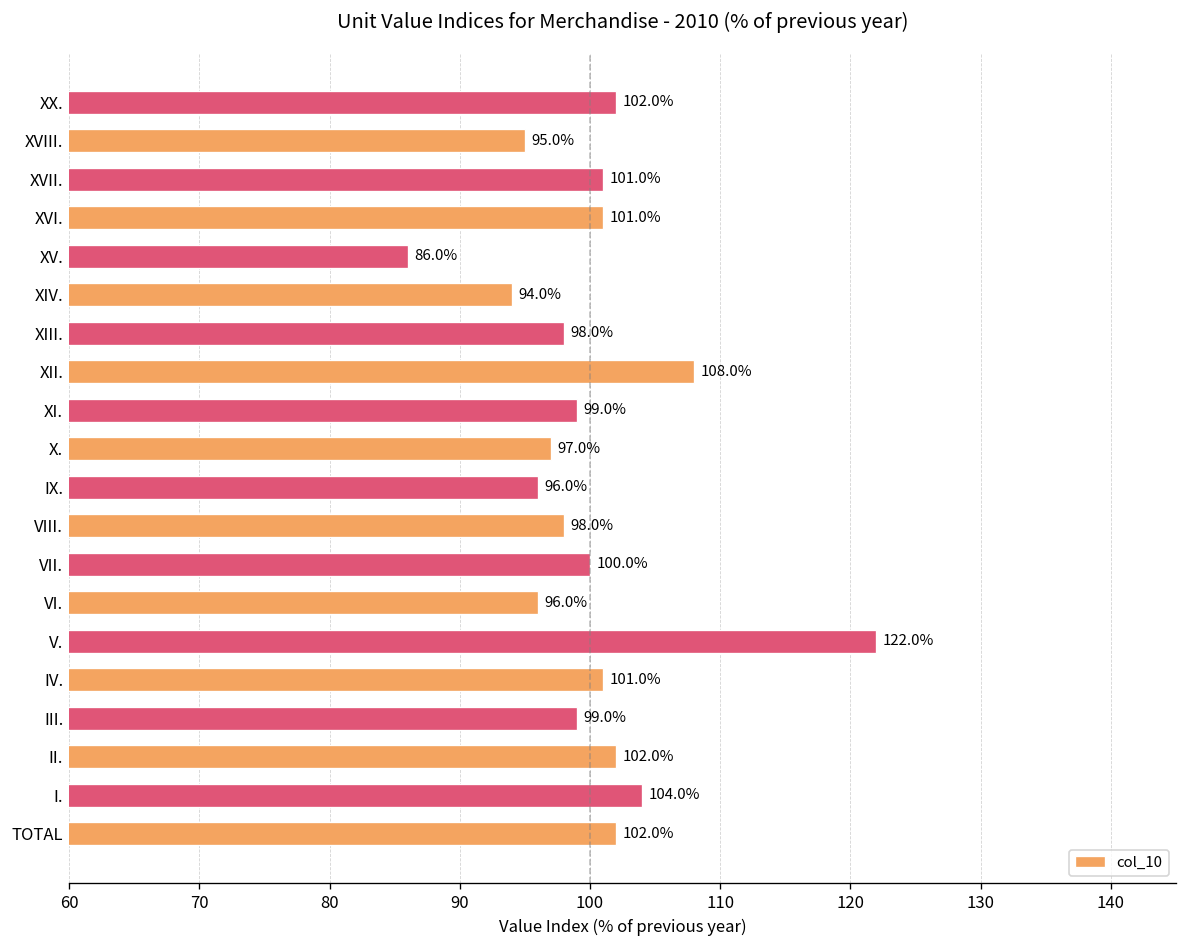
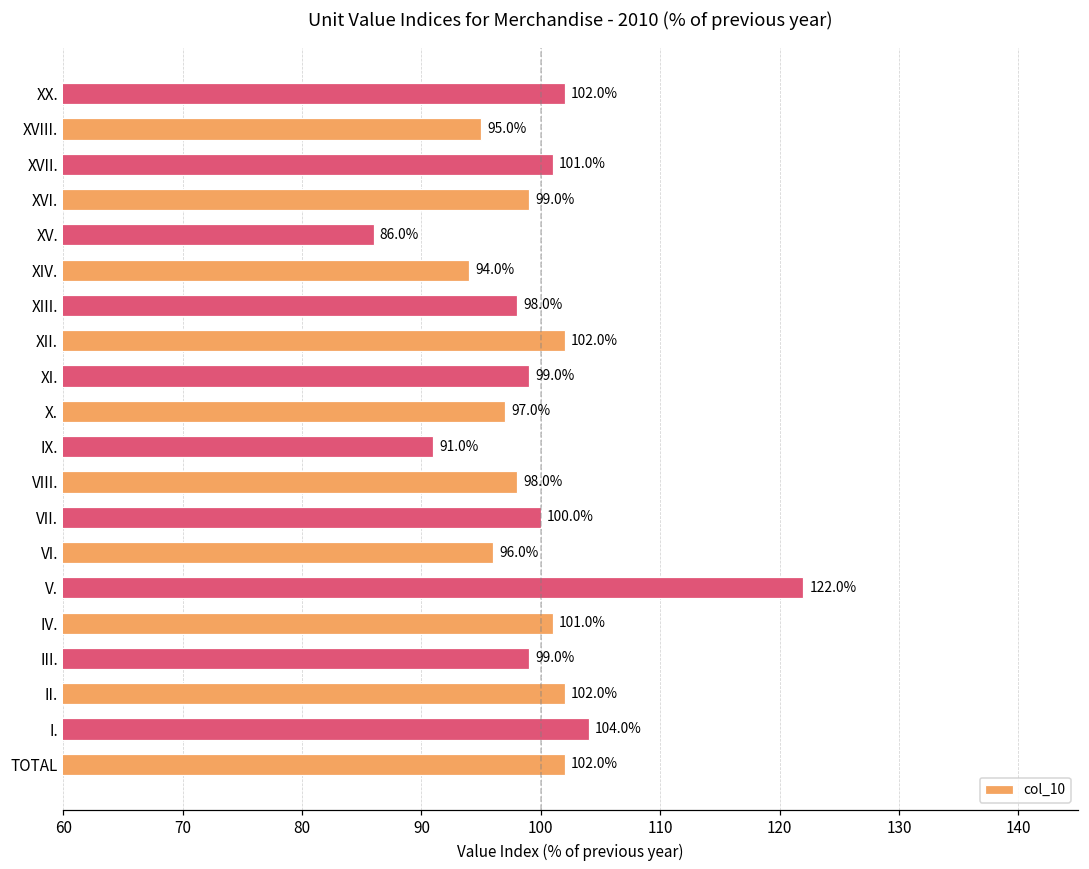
XVI.: 101.0% -> 99.0%
XII.: 108.0% -> 102.0%
IX.: 96.0% -> 91.0%
